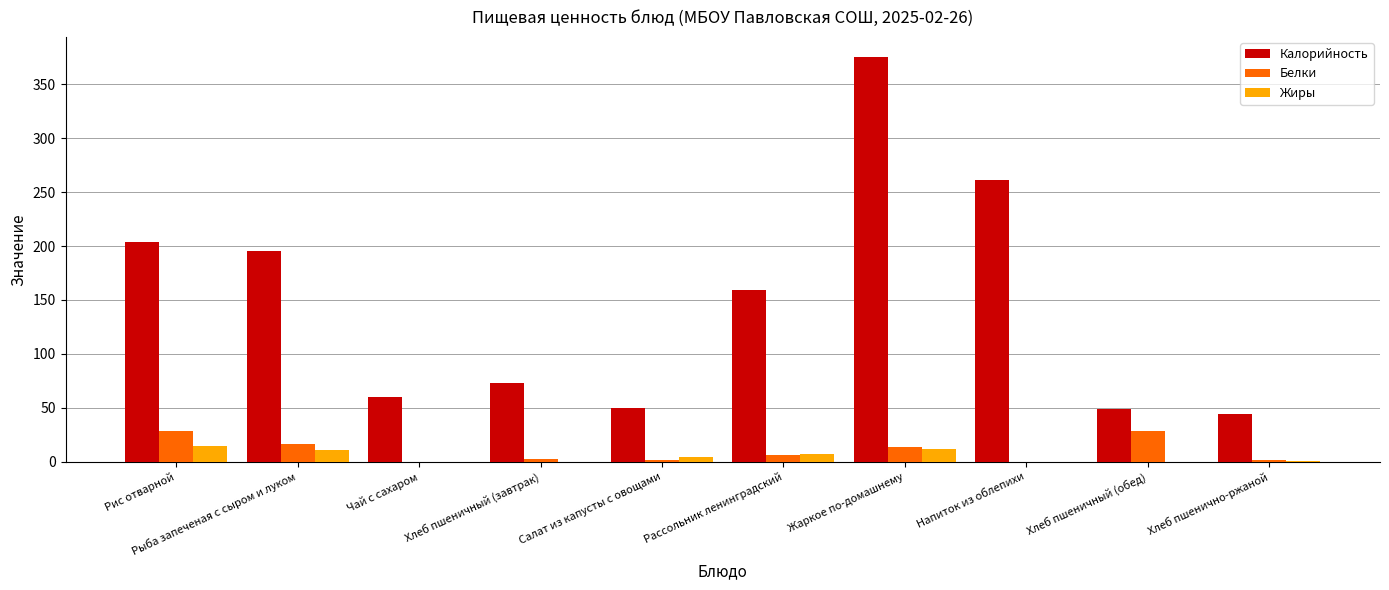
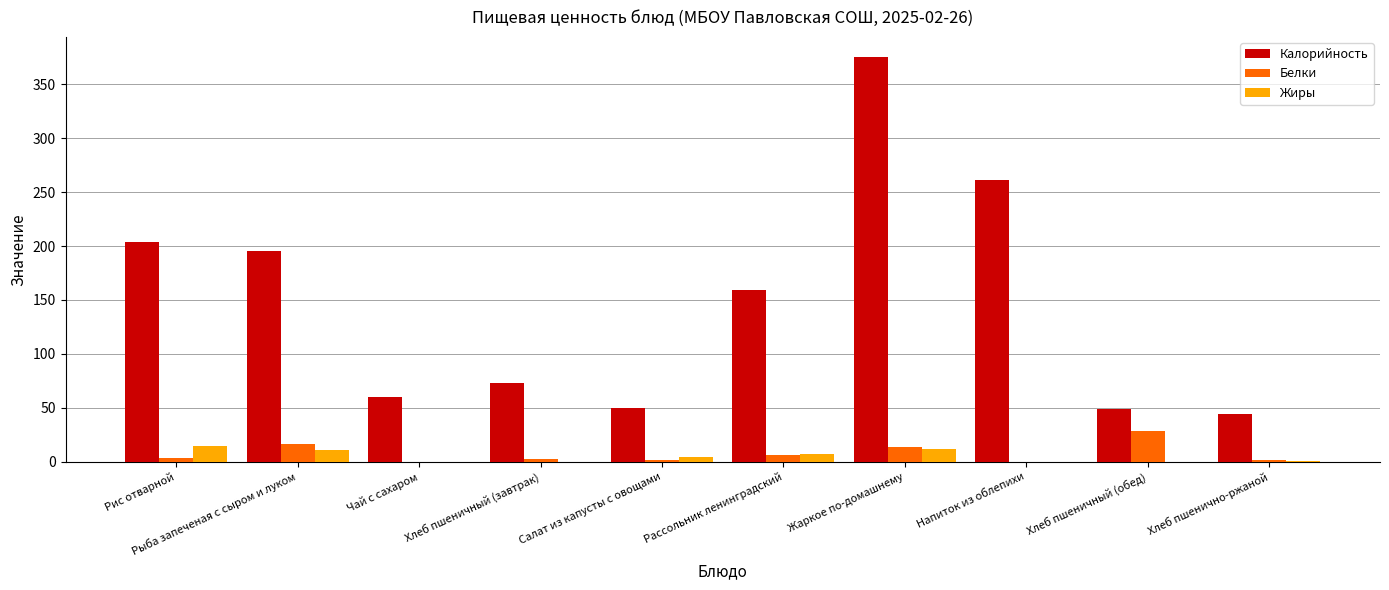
Белки, Рис отварной: 29 -> 4
